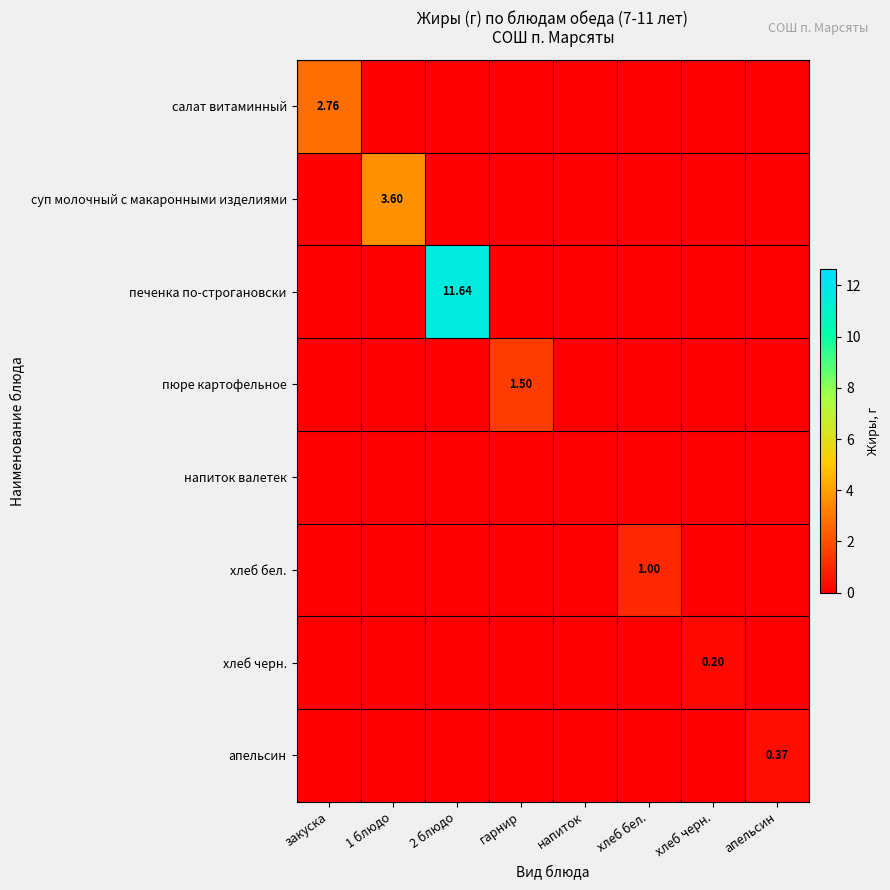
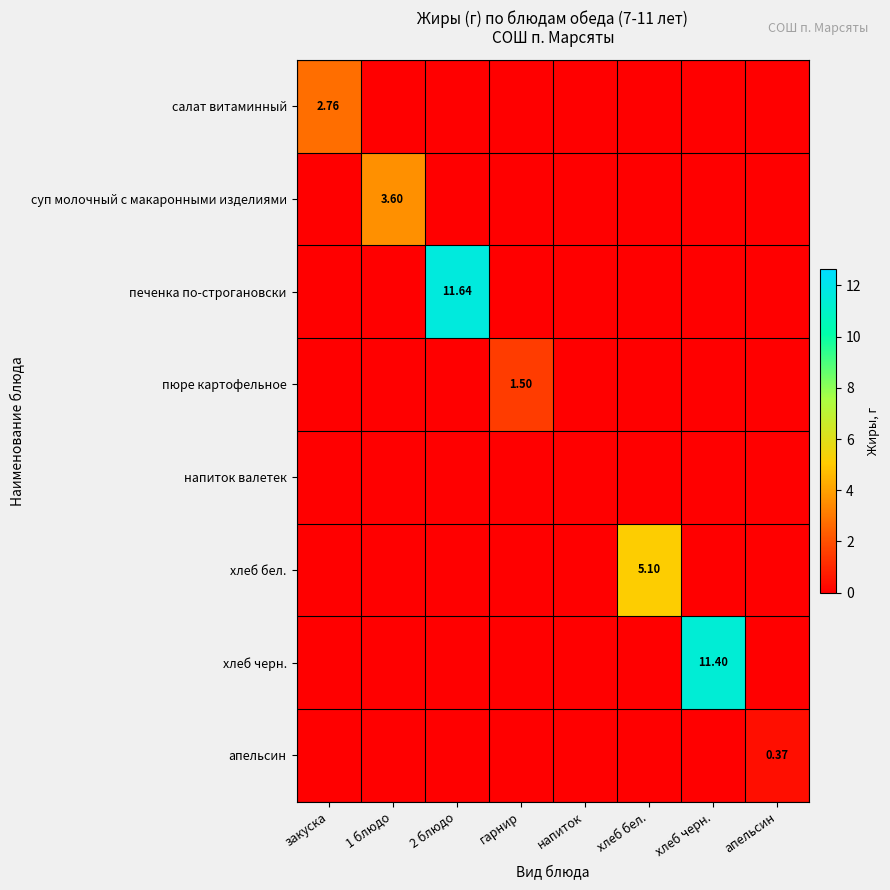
хлеб бел., хлеб бел.: 1.00 -> 5.10
хлеб черн., хлеб черн.: 0.20 -> 11.40
